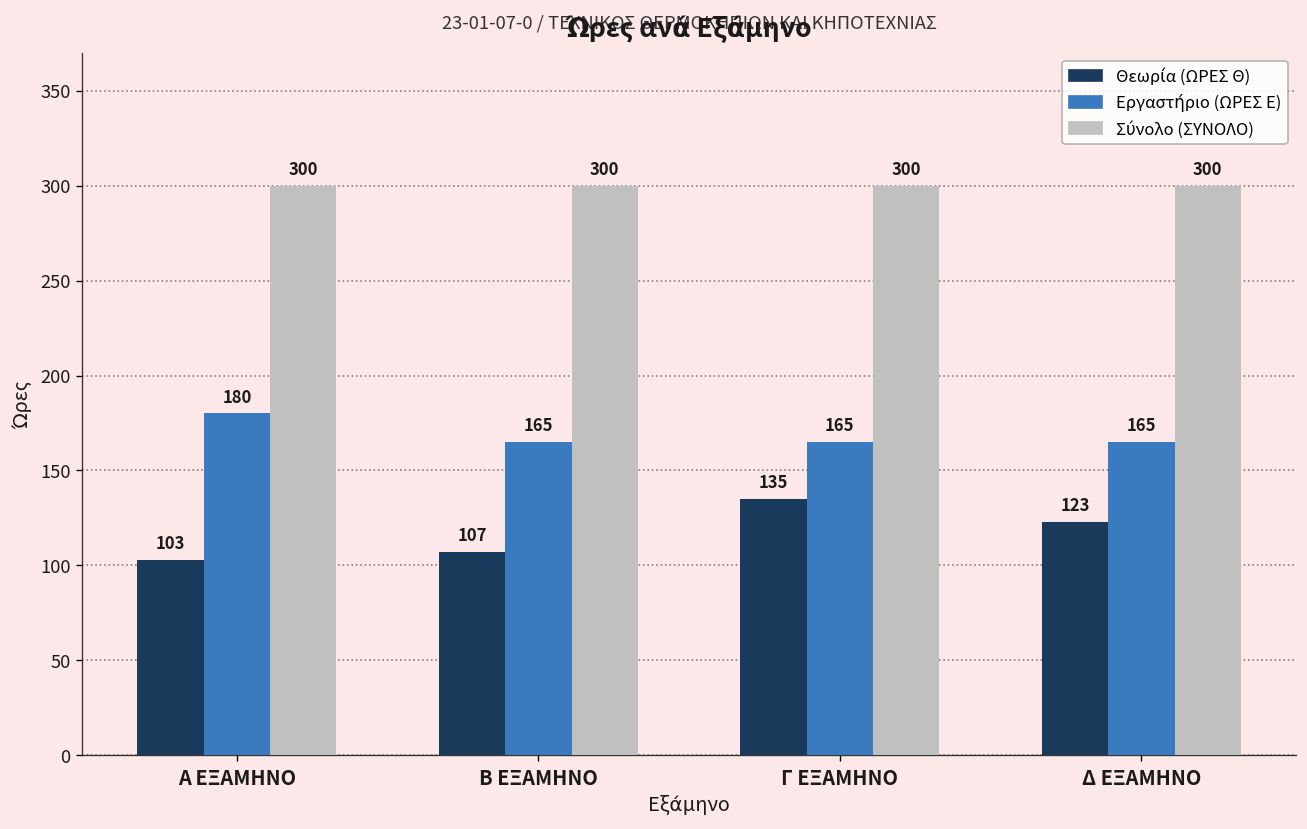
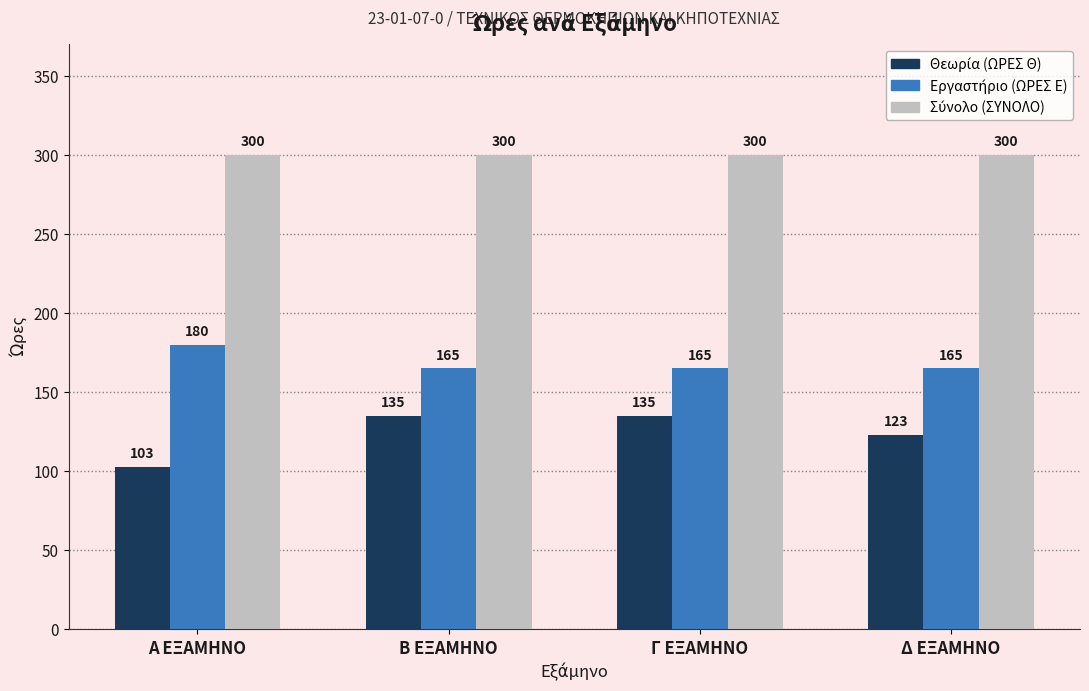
Θεωρία (ΩΡΕΣ Θ), Β ΕΞΑΜΗΝΟ: 107 -> 135
